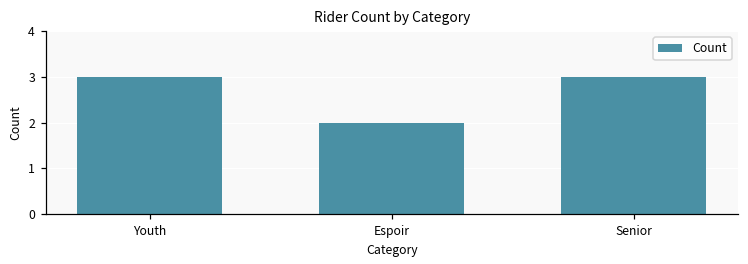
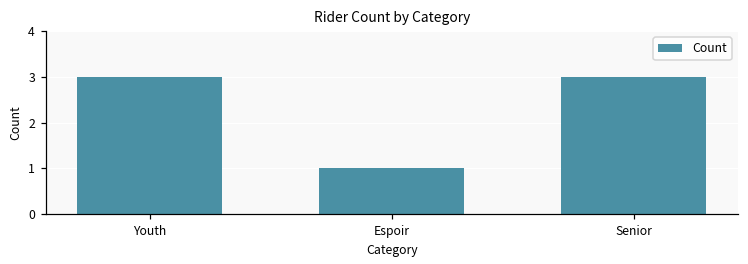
Espoir: 2 -> 1
